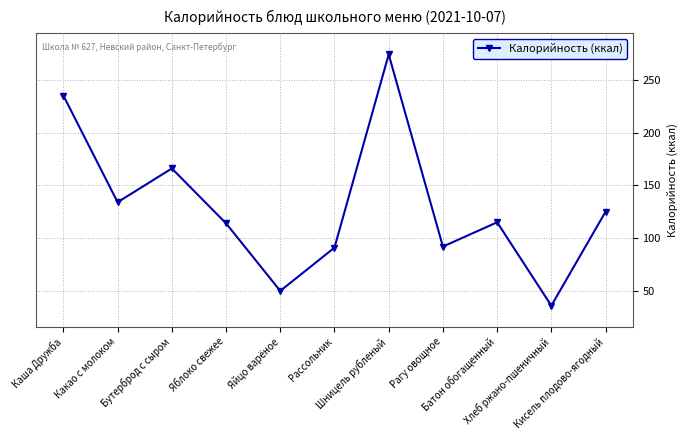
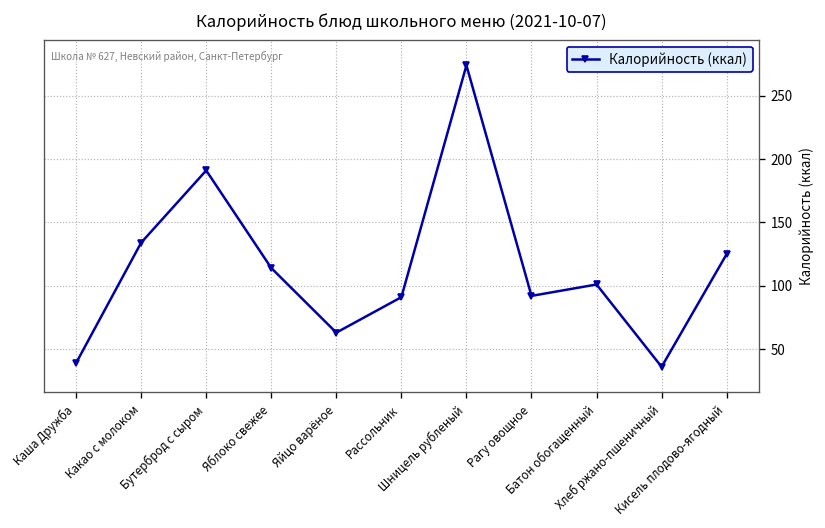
Каша Дружба: 235 -> 39
Бутерброд с сыром: 166 -> 191
Яйцо варёное: 50 -> 63
Батон обогащенный: 115 -> 101
